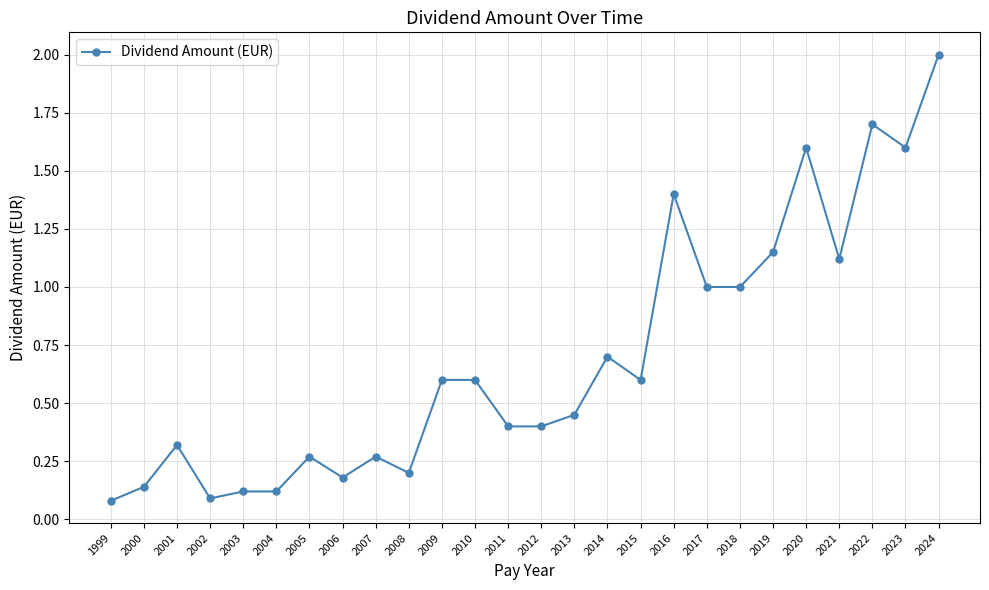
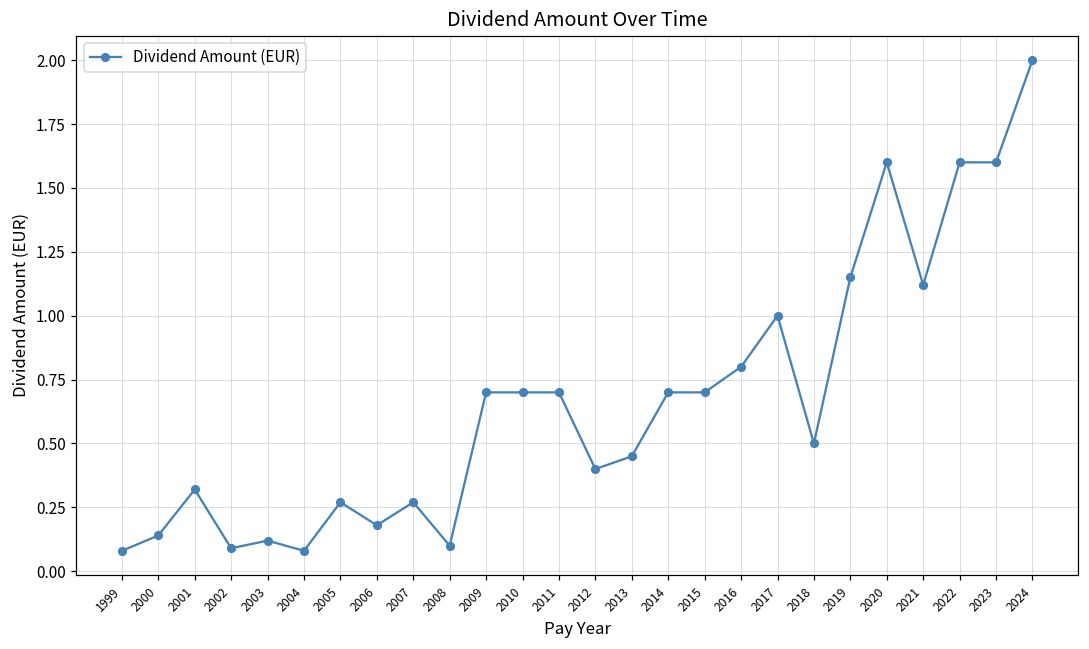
2004: 0.12 -> 0.08
2008: 0.2 -> 0.1
2009: 0.6 -> 0.7
2010: 0.6 -> 0.7
2011: 0.4 -> 0.7
2015: 0.6 -> 0.7
2016: 1.4 -> 0.8
2018: 1.0 -> 0.5
2022: 1.7 -> 1.6
